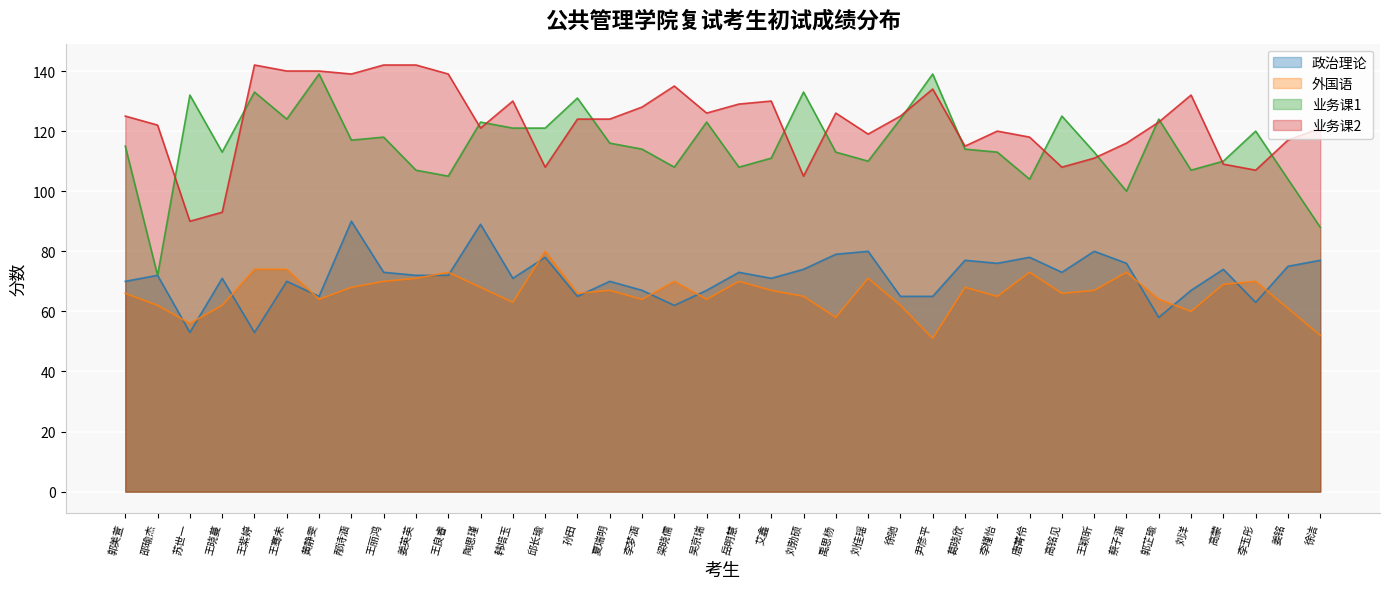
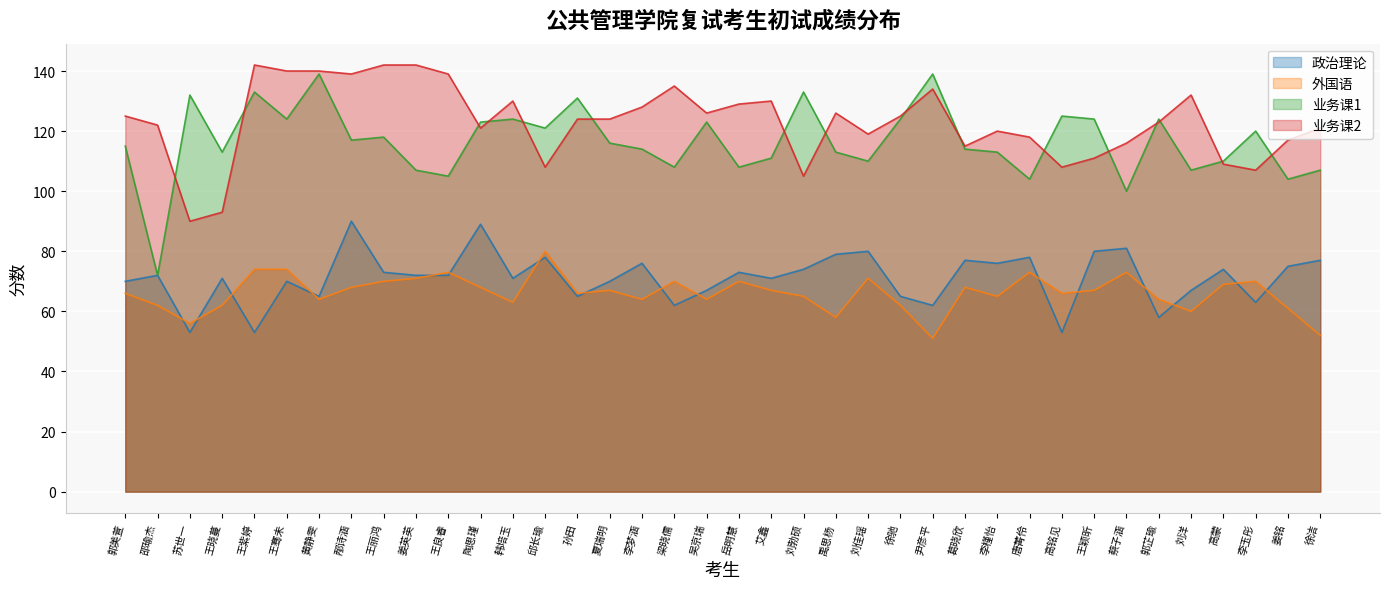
业务课1, 韩培玉: 121 -> 124
政治理论, 李梦涵: 67 -> 76
政治理论, 尹彦平: 65 -> 62
政治理论, 高铭见: 73 -> 53
业务课1, 王颖昕: 113 -> 124
政治理论, 蔡子涵: 76 -> 81
业务课1, 徐洁: 88 -> 107
